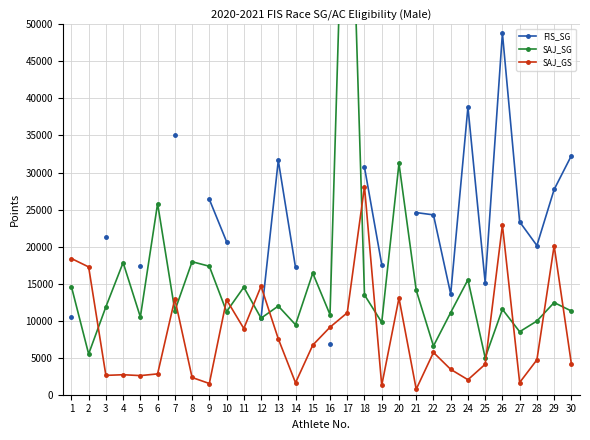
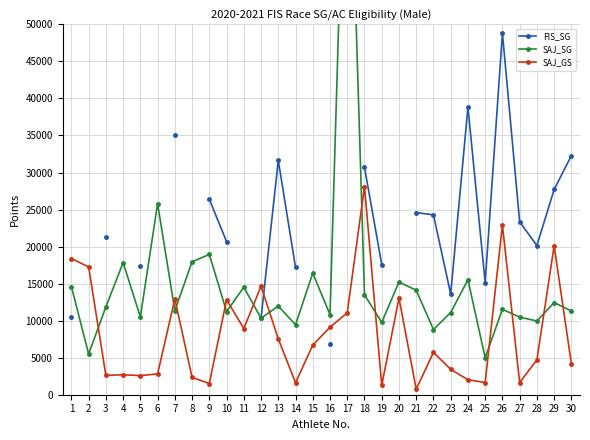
SAJ_SG, 9: 17000 -> 19000
SAJ_SG, 20: 31000 -> 15000
SAJ_SG, 22: 7000 -> 9000
SAJ_GS, 25: 4000 -> 2000
SAJ_SG, 27: 9000 -> 10000
